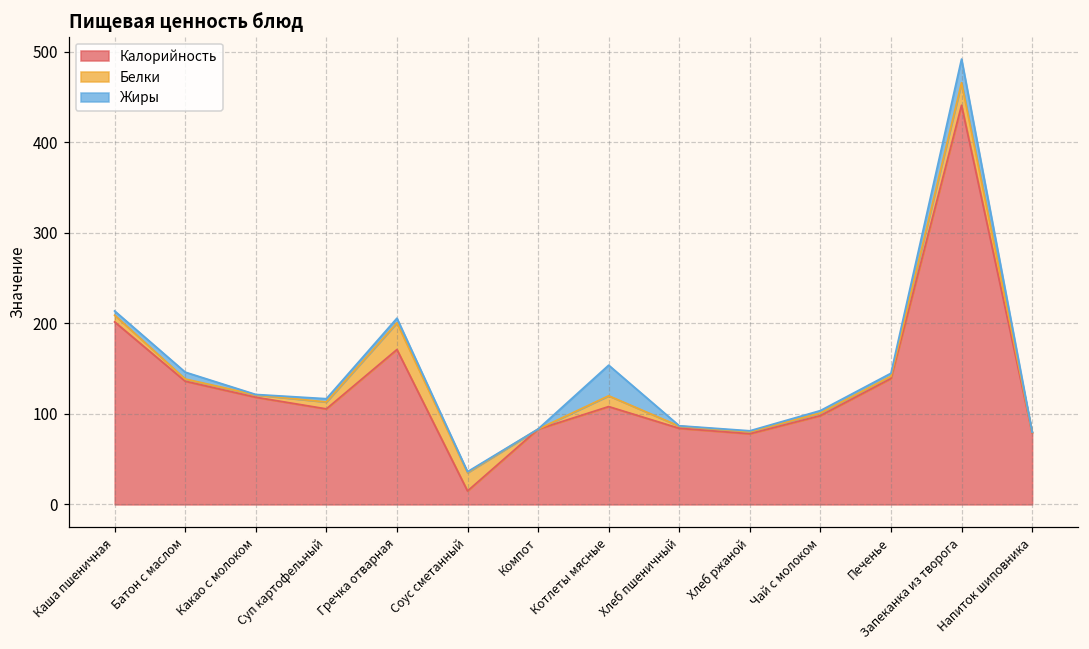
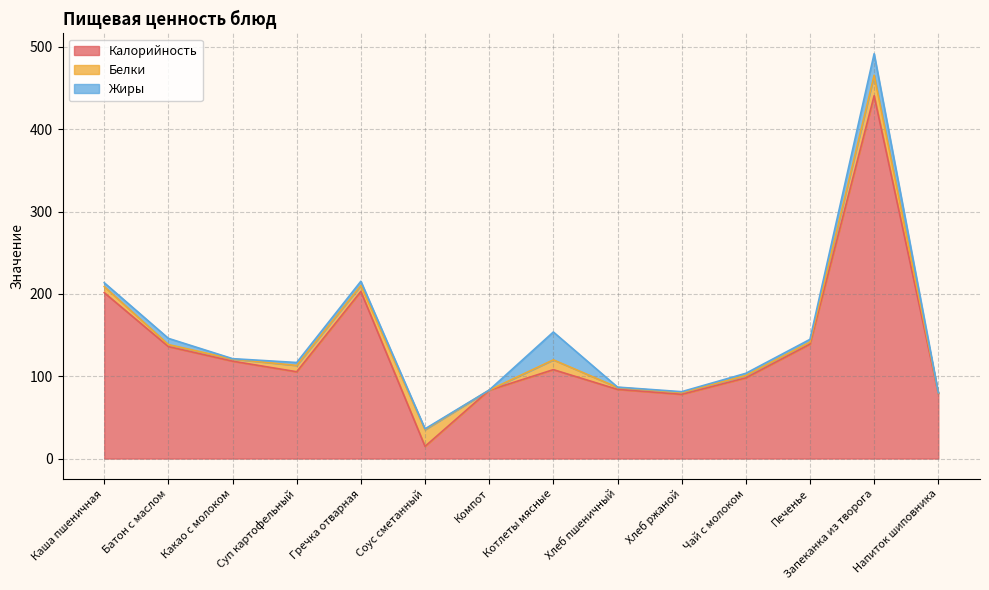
Калорийность, Гречка отварная: 170 -> 200
Белки, Гречка отварная: 30 -> 10
